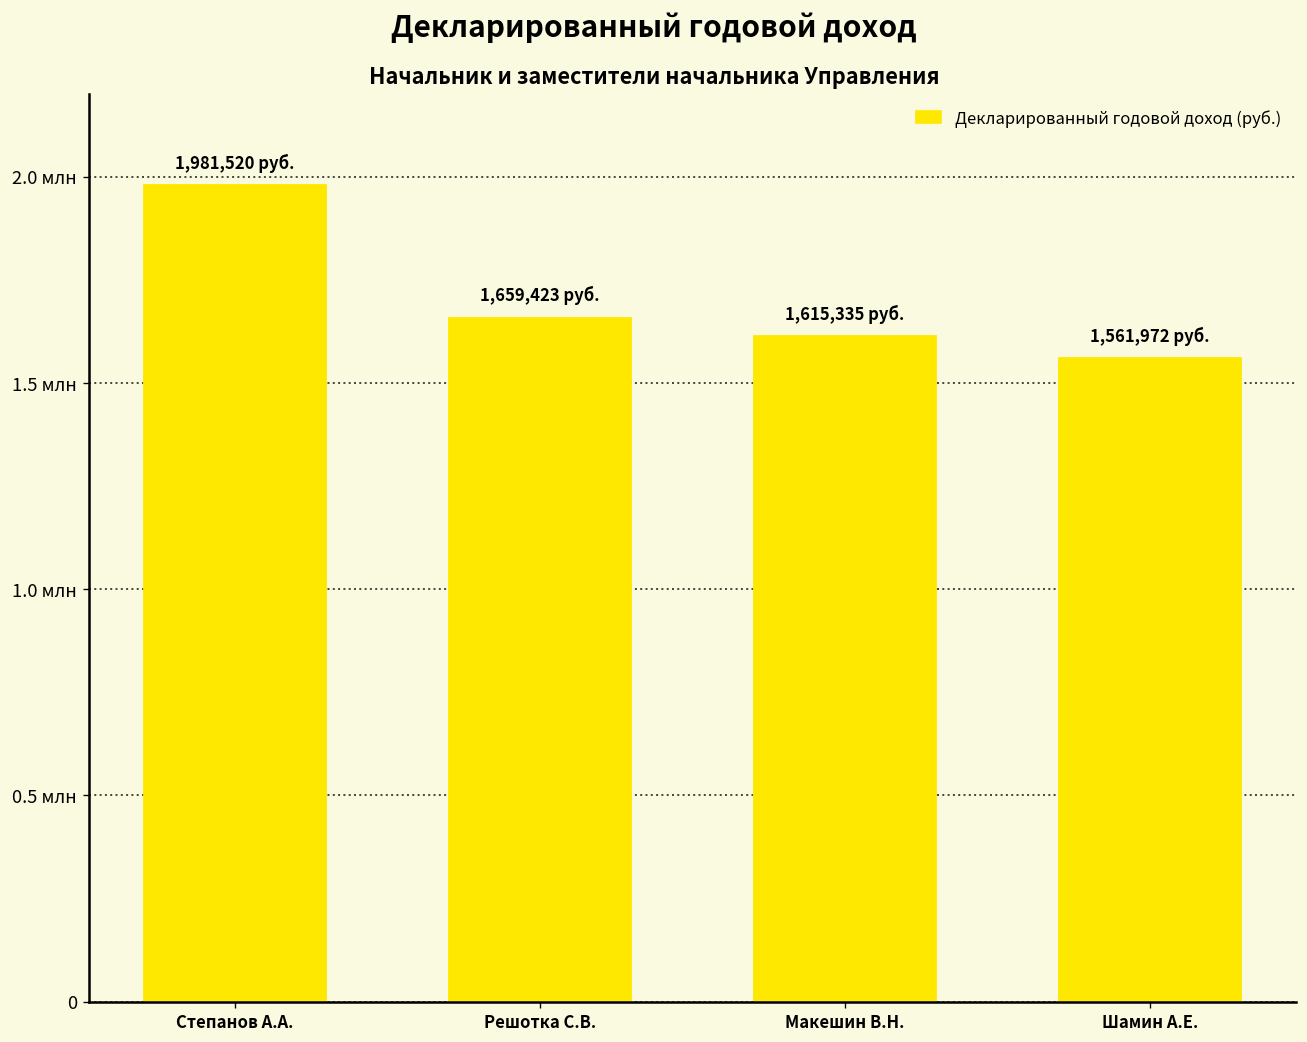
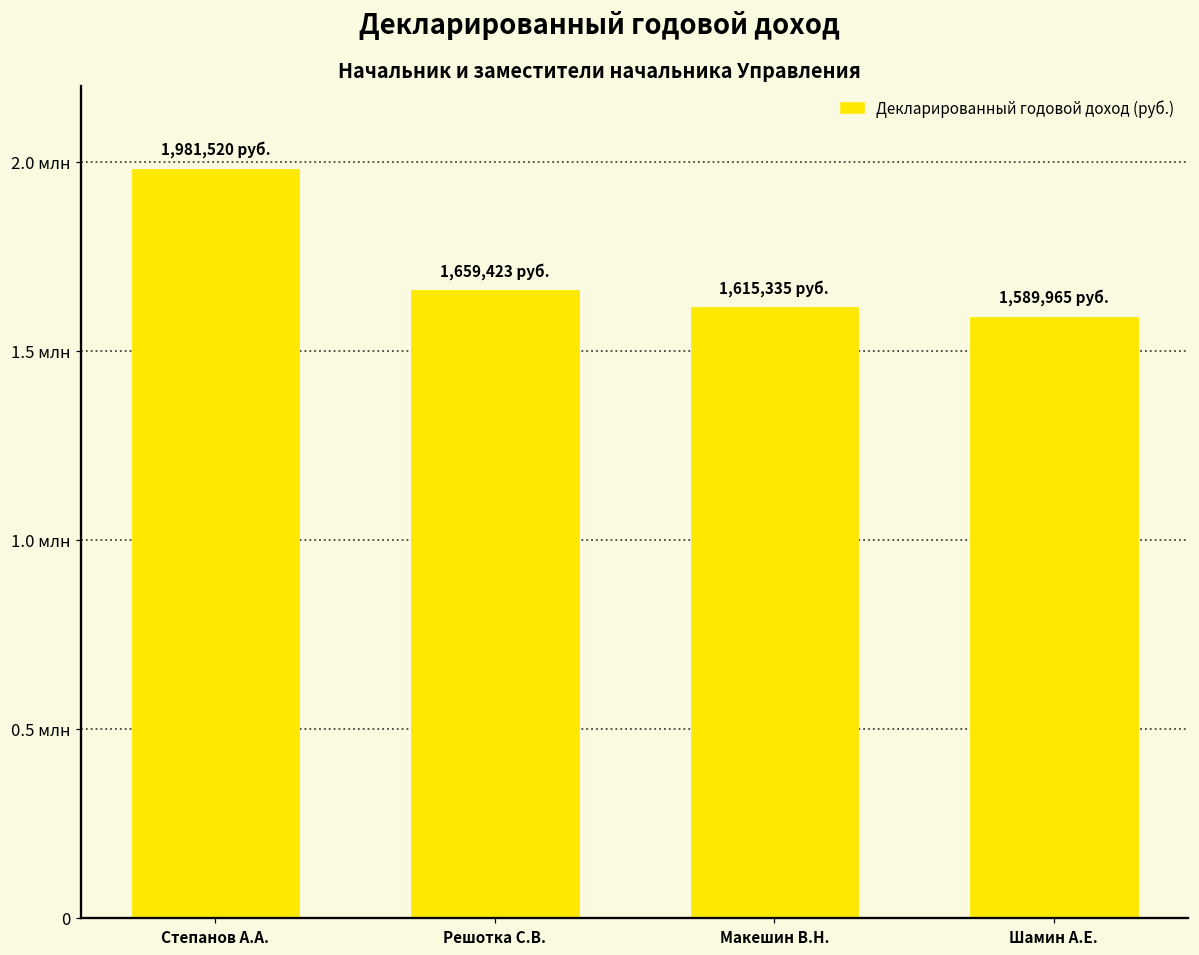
Шамин А.Е.: 1,561,972 -> 1,589,965
